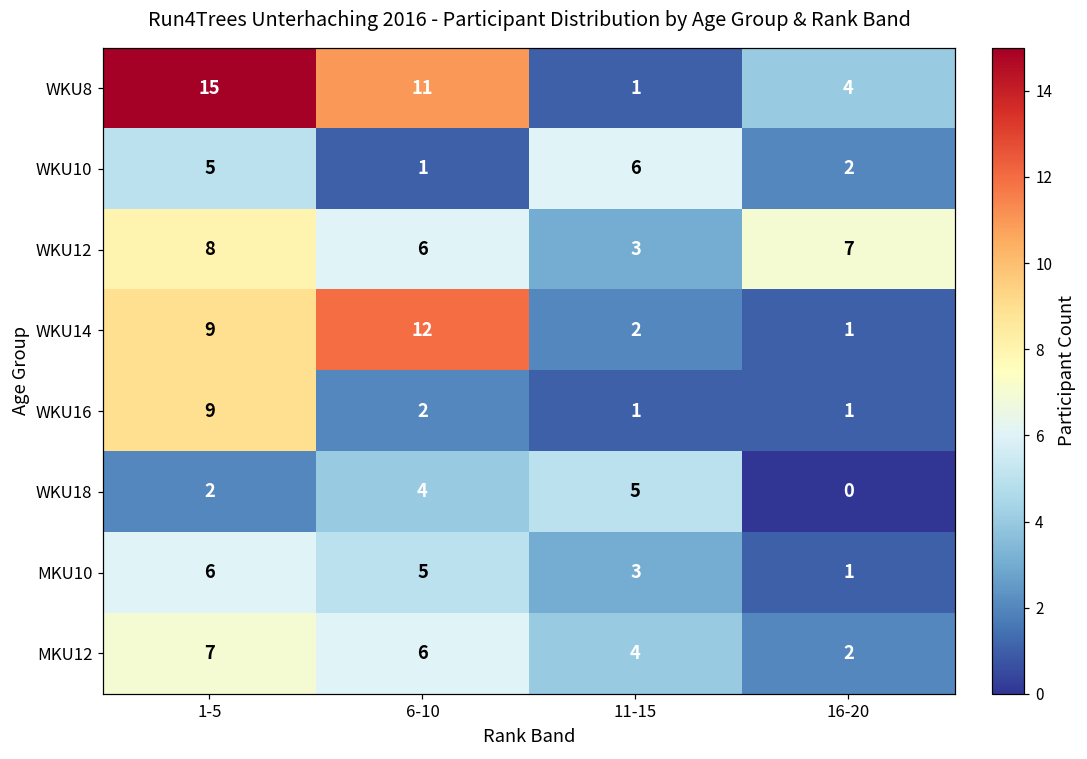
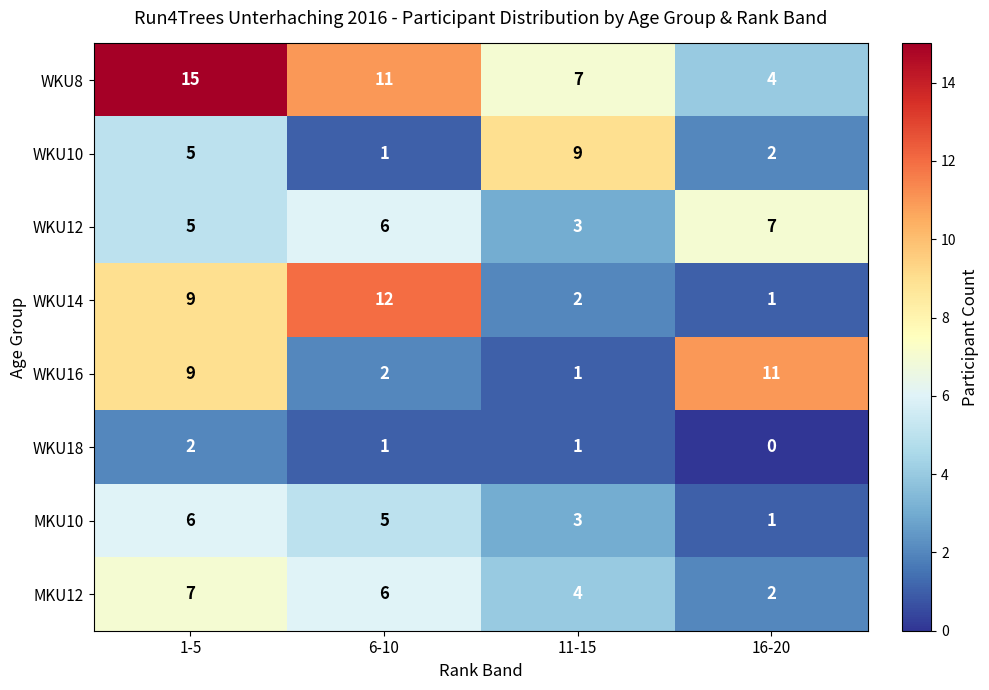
WKU8, 11-15: 1 -> 7
WKU10, 11-15: 6 -> 9
WKU12, 1-5: 8 -> 5
WKU16, 16-20: 1 -> 11
WKU18, 6-10: 4 -> 1
WKU18, 11-15: 5 -> 1
